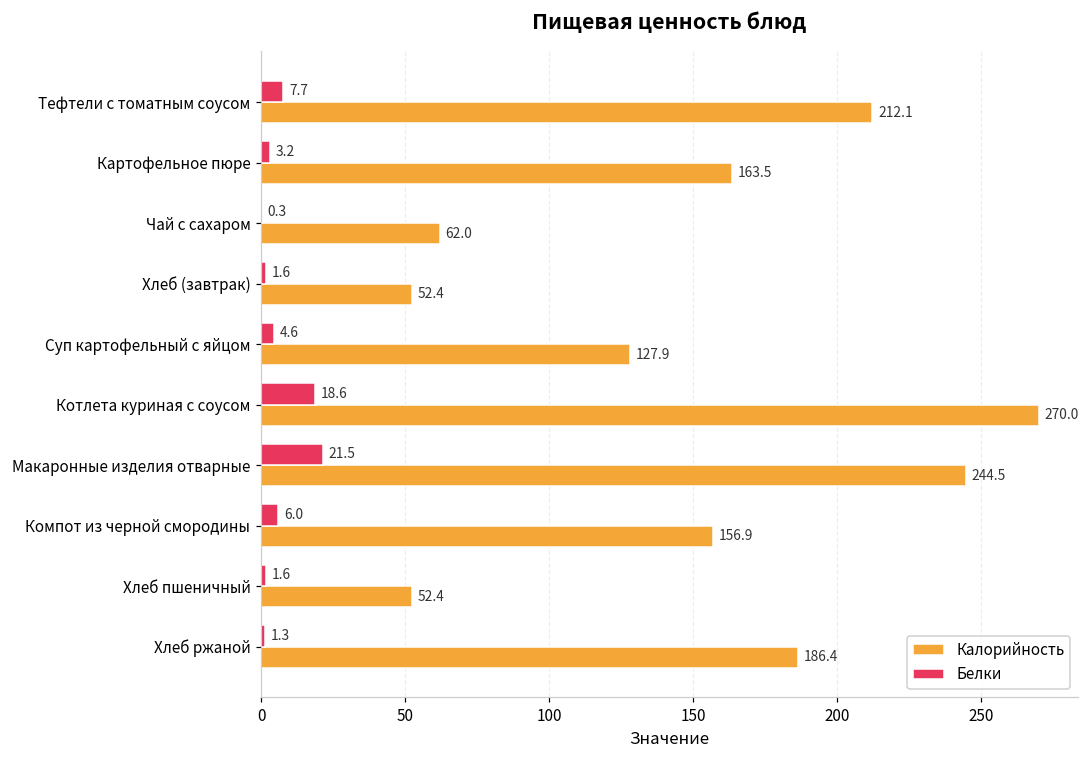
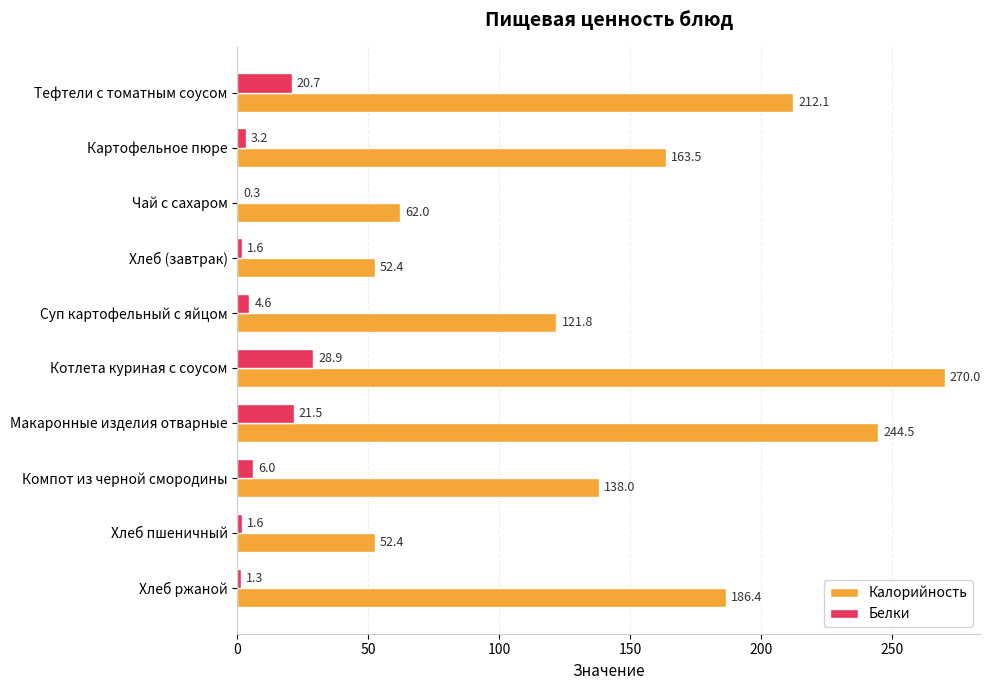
Белки, Тефтели с томатным соусом: 7.7 -> 20.7
Калорийность, Суп картофельный с яйцом: 127.9 -> 121.8
Белки, Котлета куриная с соусом: 18.6 -> 28.9
Калорийность, Компот из черной смородины: 156.9 -> 138.0
